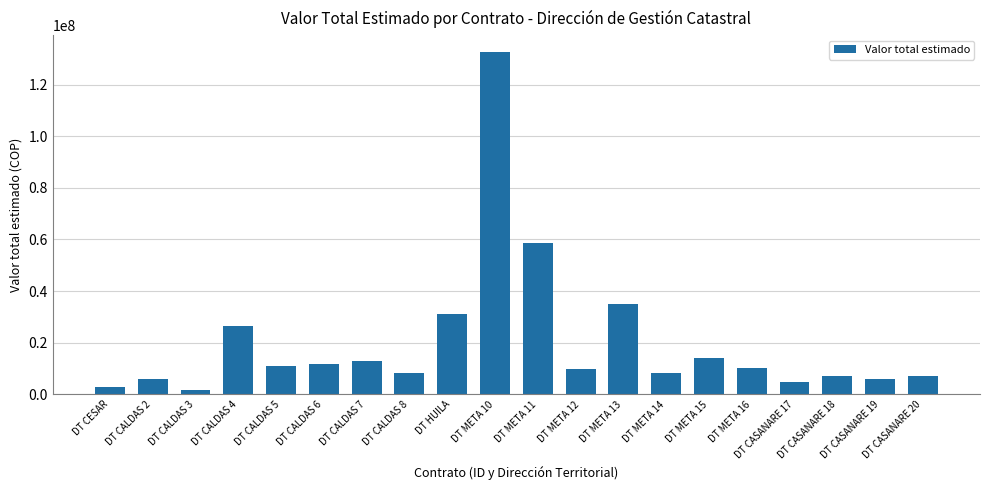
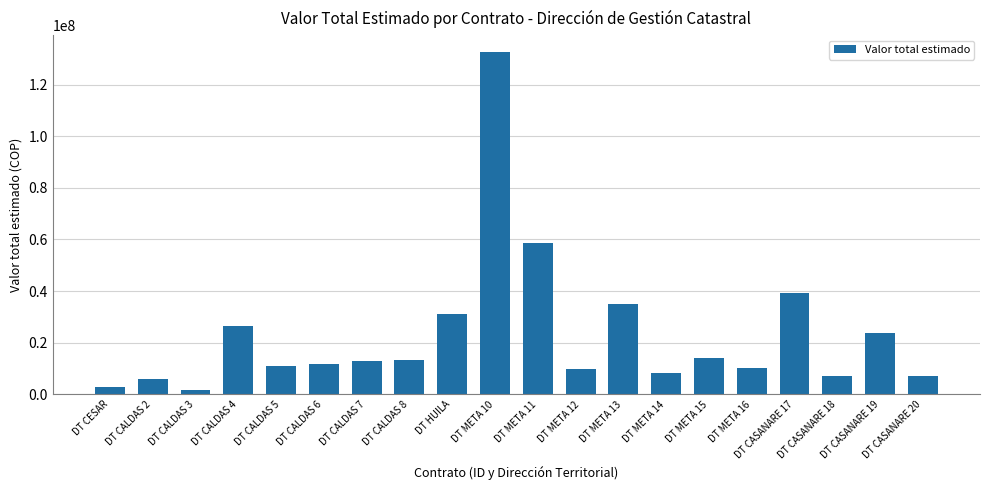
DT CALDAS 8: 8000000 -> 13000000
DT CASANARE 17: 5000000 -> 39000000
DT CASANARE 19: 6000000 -> 24000000
